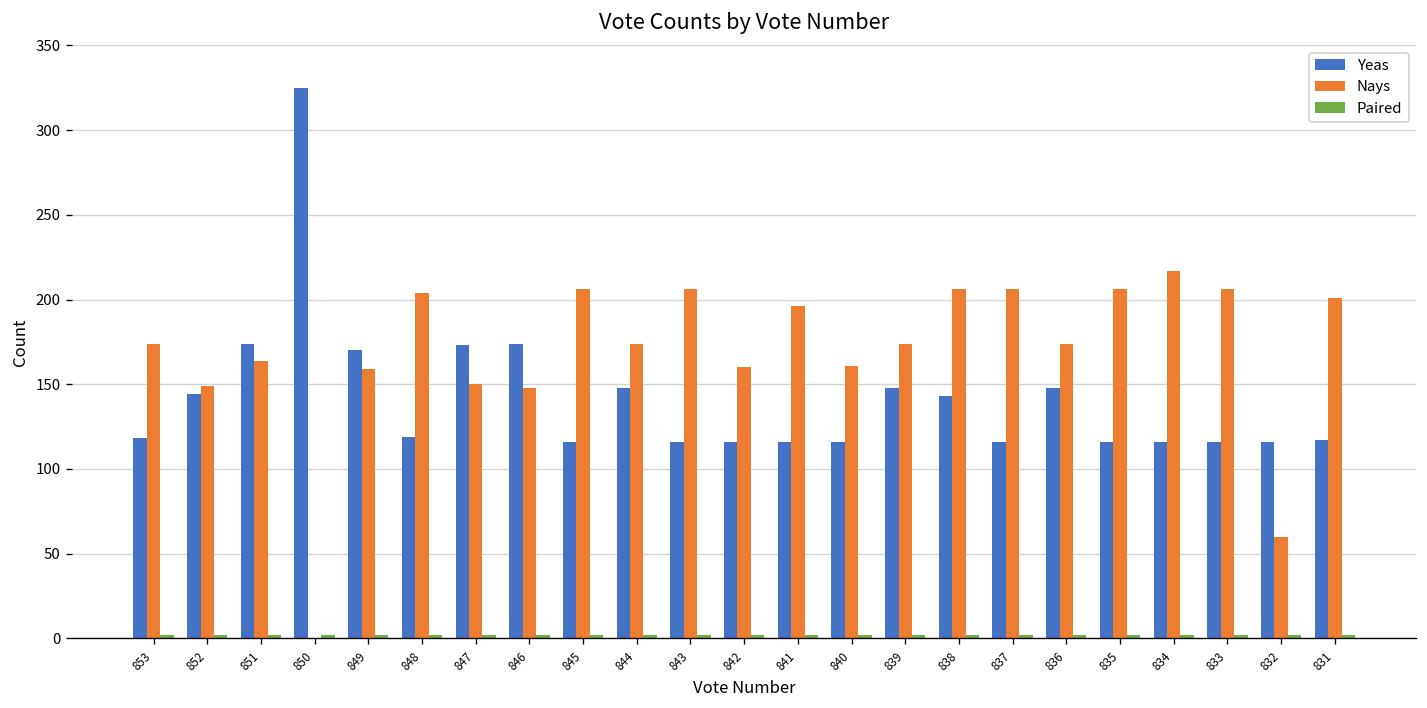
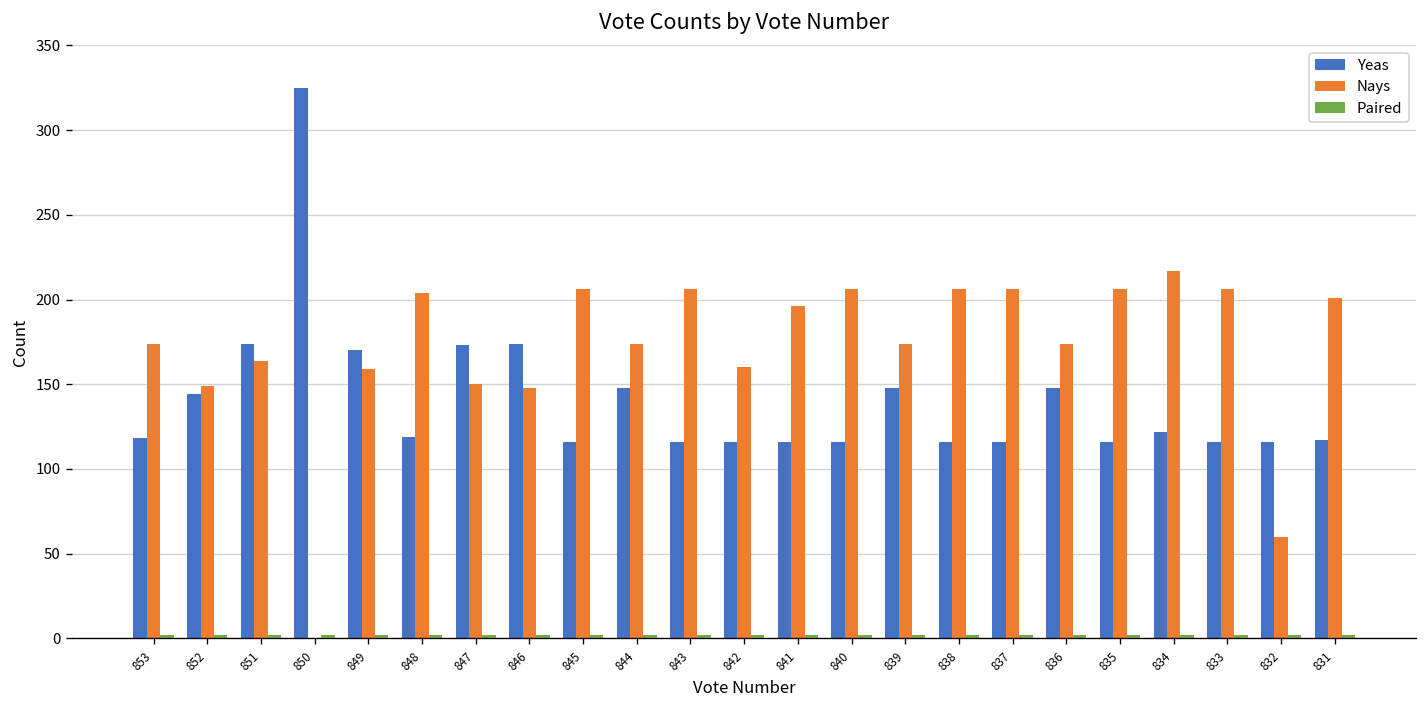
Nays, 840: 161 -> 206
Yeas, 838: 143 -> 116
Yeas, 834: 116 -> 122
